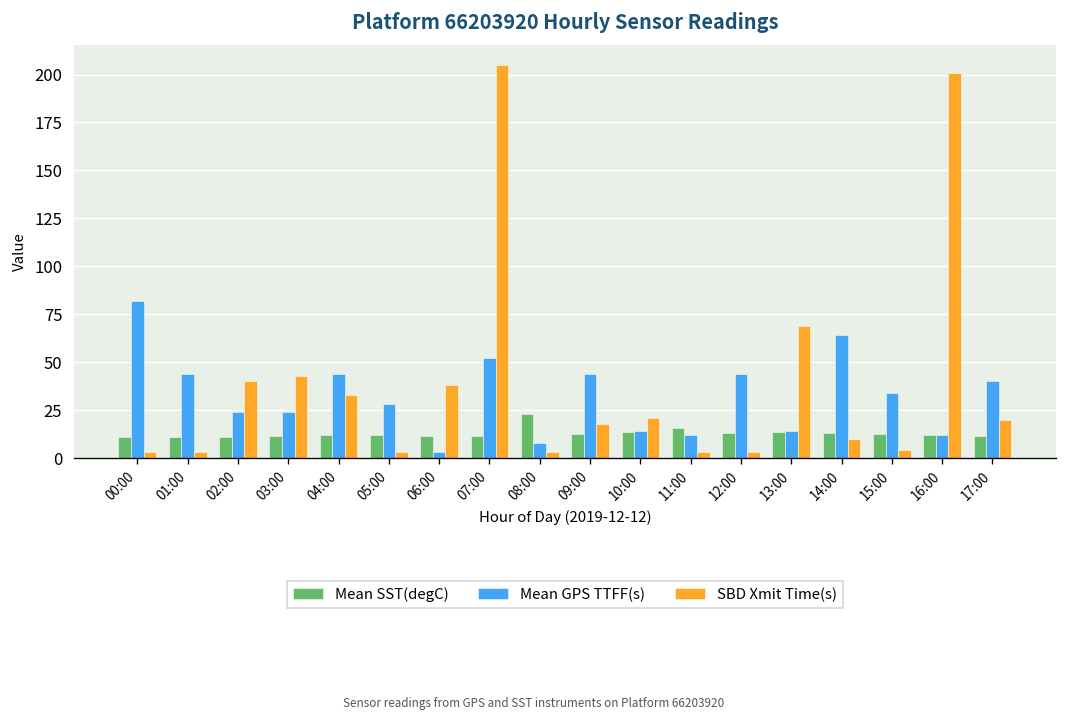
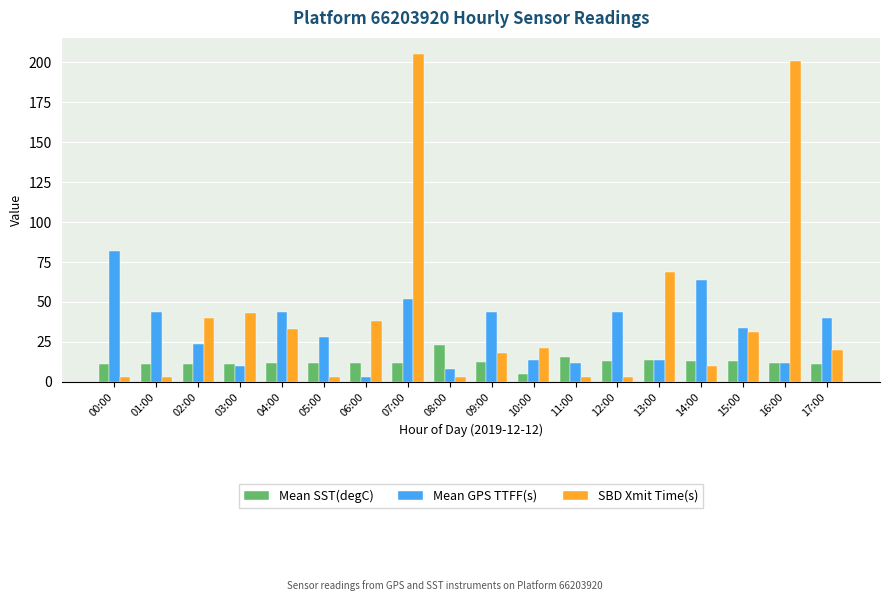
Mean GPS TTFF(s), 03:00: 24 -> 10
Mean SST(degC), 10:00: 13 -> 5
SBD Xmit Time(s), 15:00: 4 -> 31
